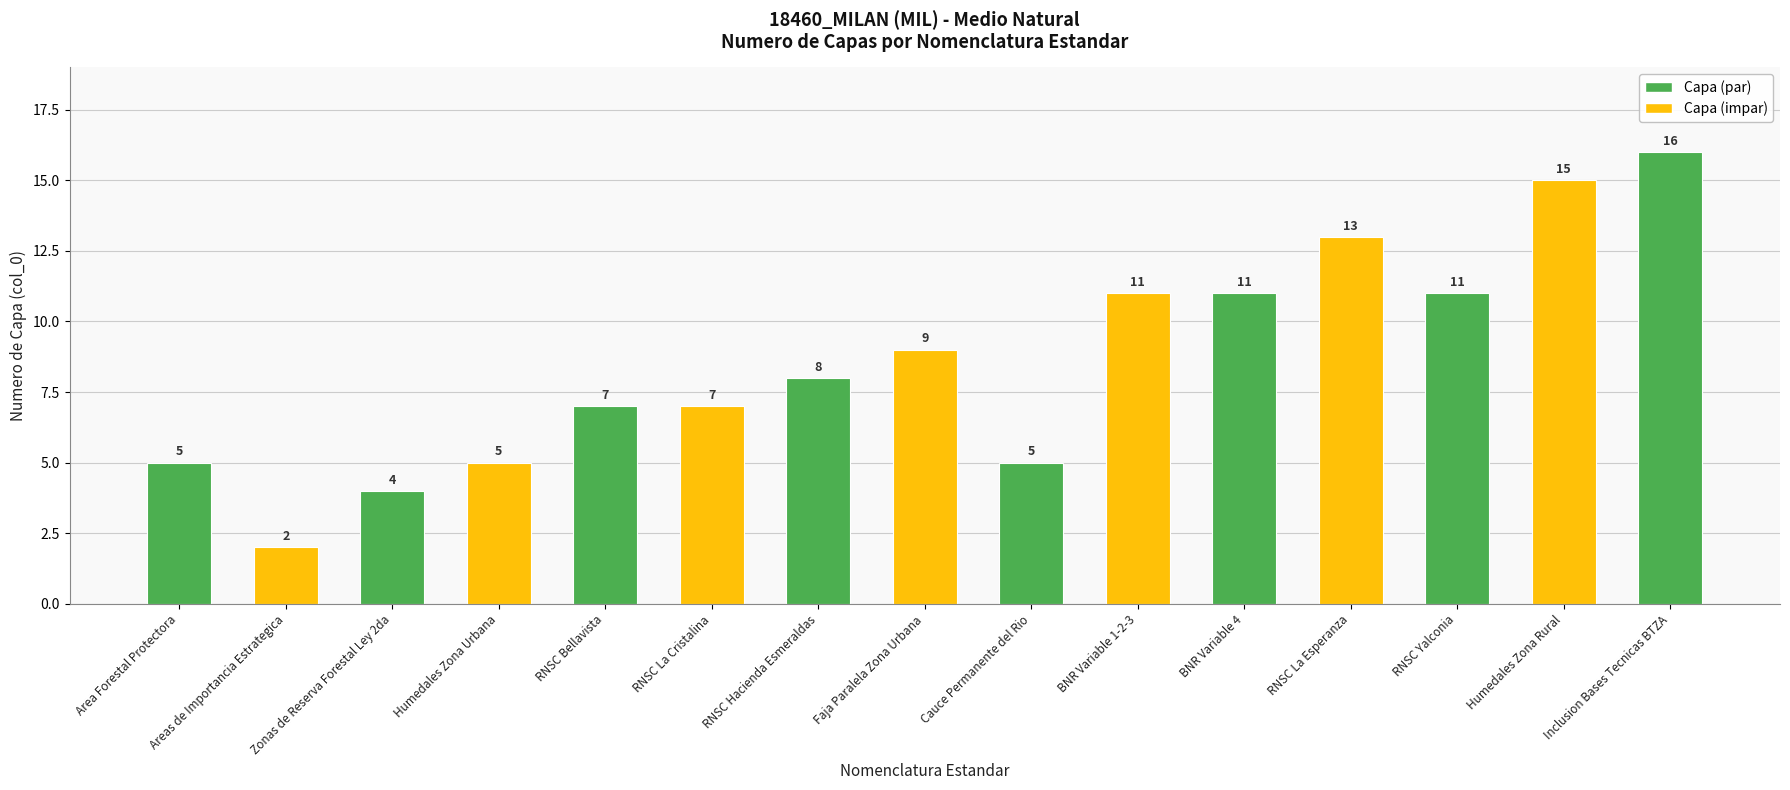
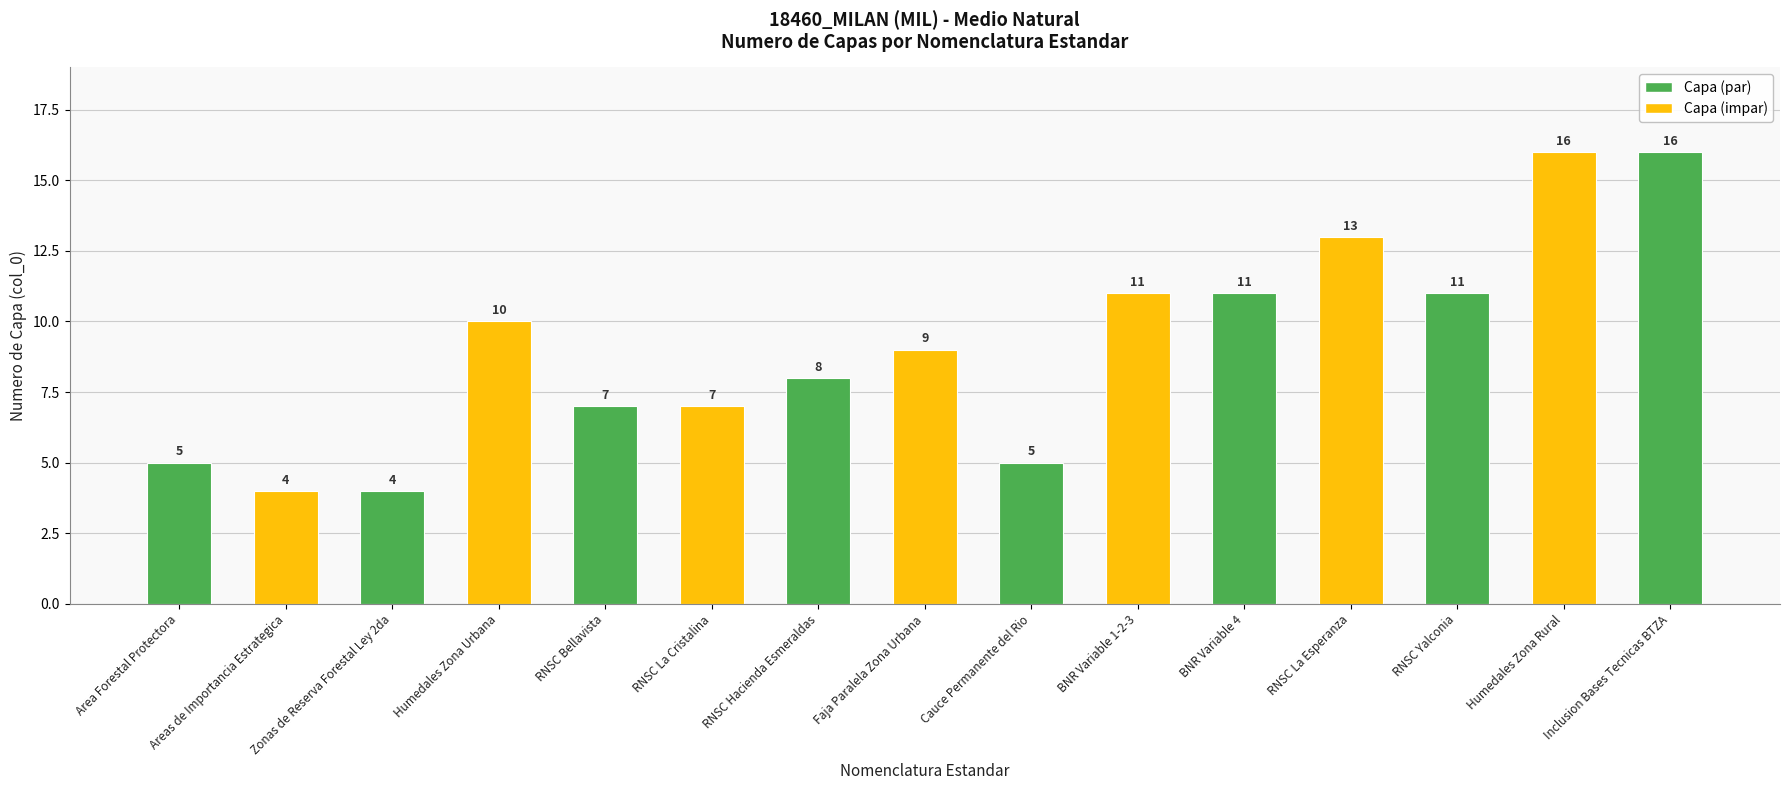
Areas de Importancia Estrategica: 2 -> 4
Humedales Zona Urbana: 5 -> 10
Humedales Zona Rural: 15 -> 16
